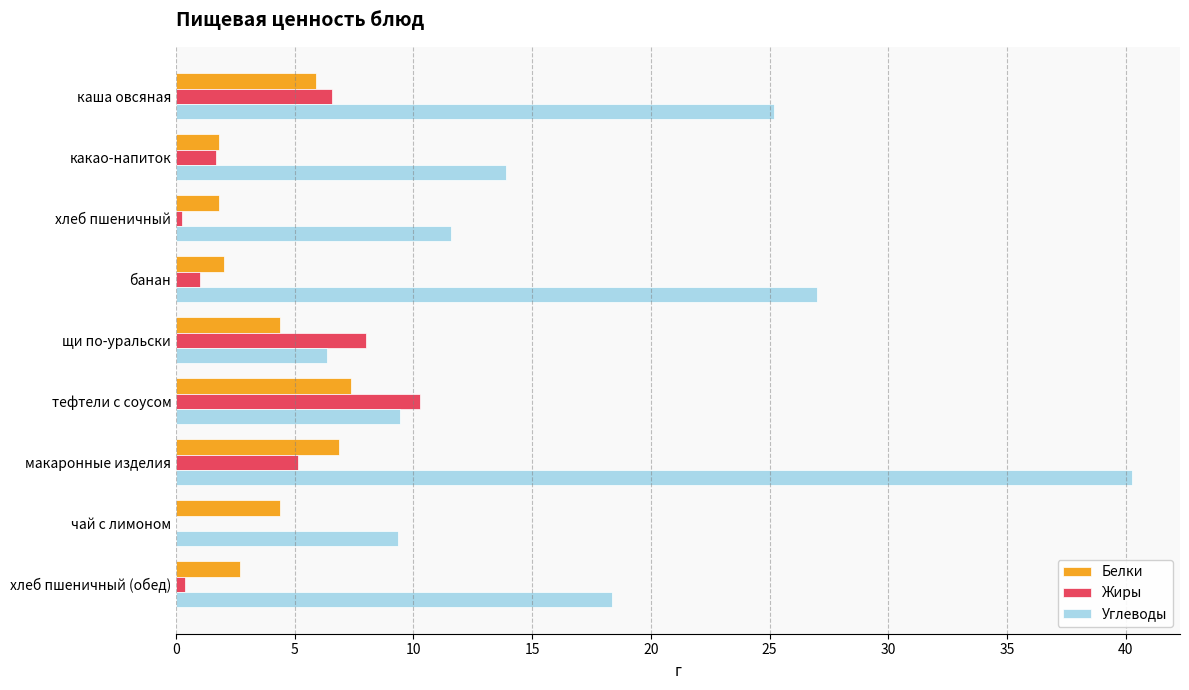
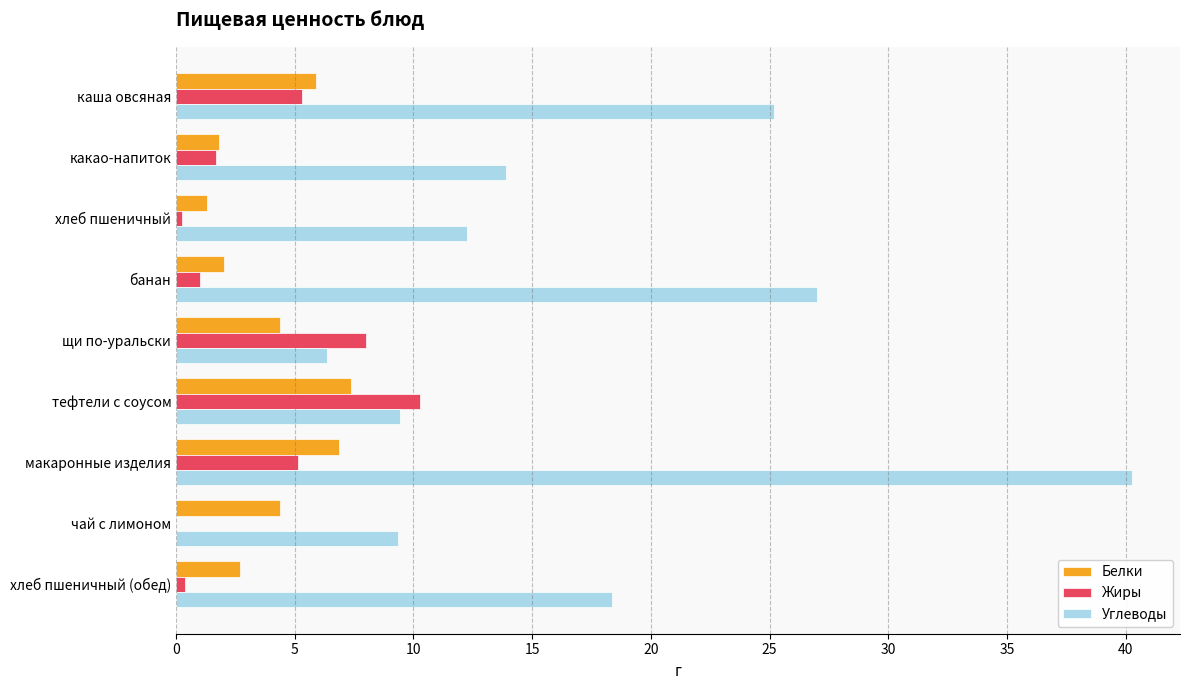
Жиры, каша овсяная: 6.6 -> 5.3
Белки, хлеб пшеничный: 1.8 -> 1.3
Углеводы, хлеб пшеничный: 11.6 -> 12.2
